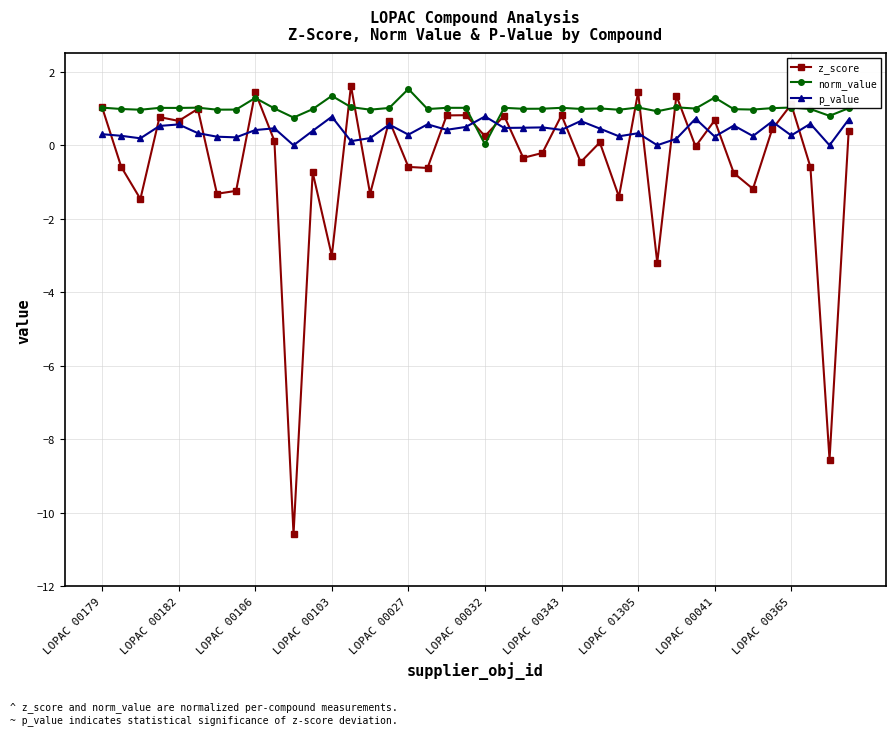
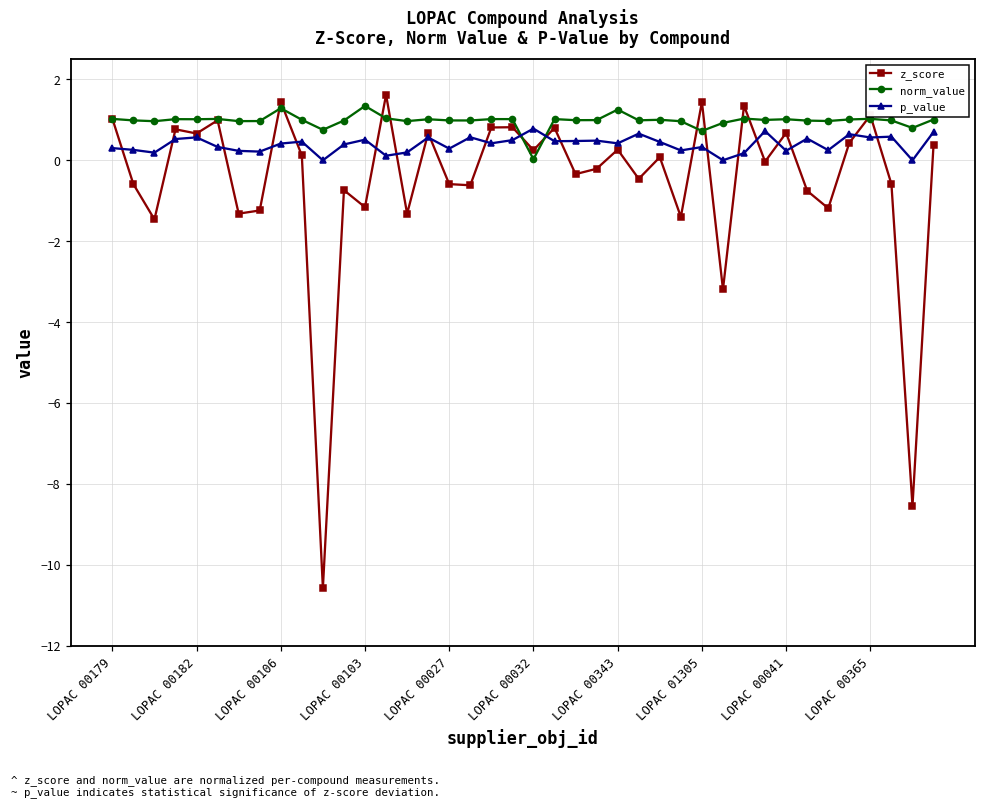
z_score, LOPAC 00103: -3.0 -> -1.2
p_value, LOPAC 00103: 0.8 -> 0.5
norm_value, LOPAC 00027: 1.5 -> 1.0
z_score, LOPAC 00343: 0.8 -> 0.3
norm_value, LOPAC 00343: 1.0 -> 1.3
norm_value, LOPAC 01305: 1.0 -> 0.7
norm_value, LOPAC 00041: 1.3 -> 1.0
p_value, LOPAC 00365: 0.3 -> 0.6
